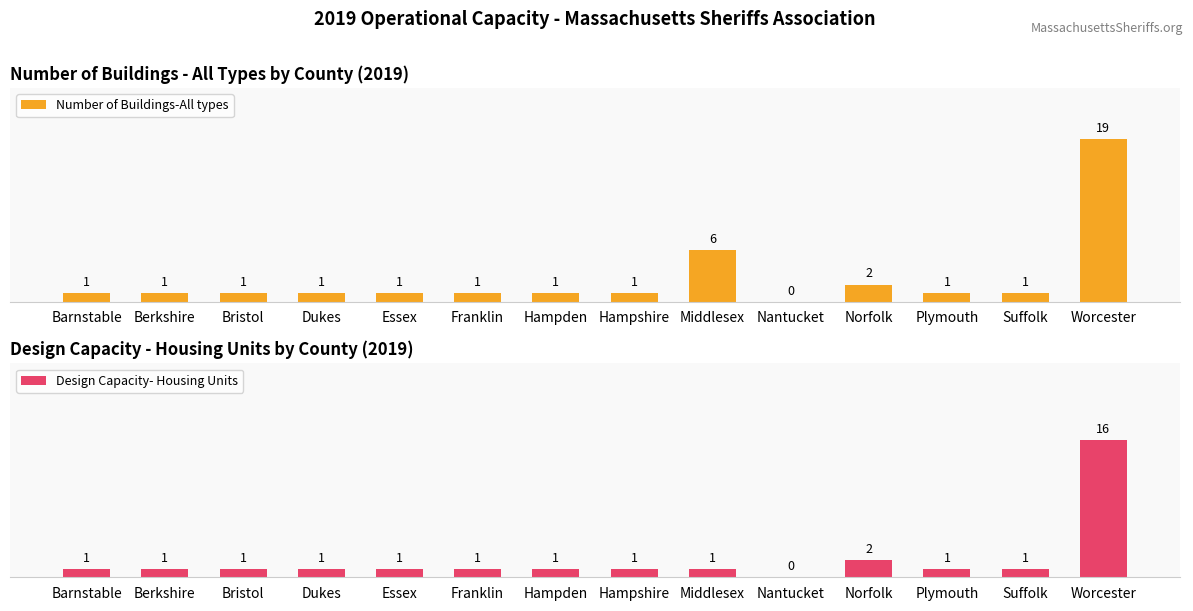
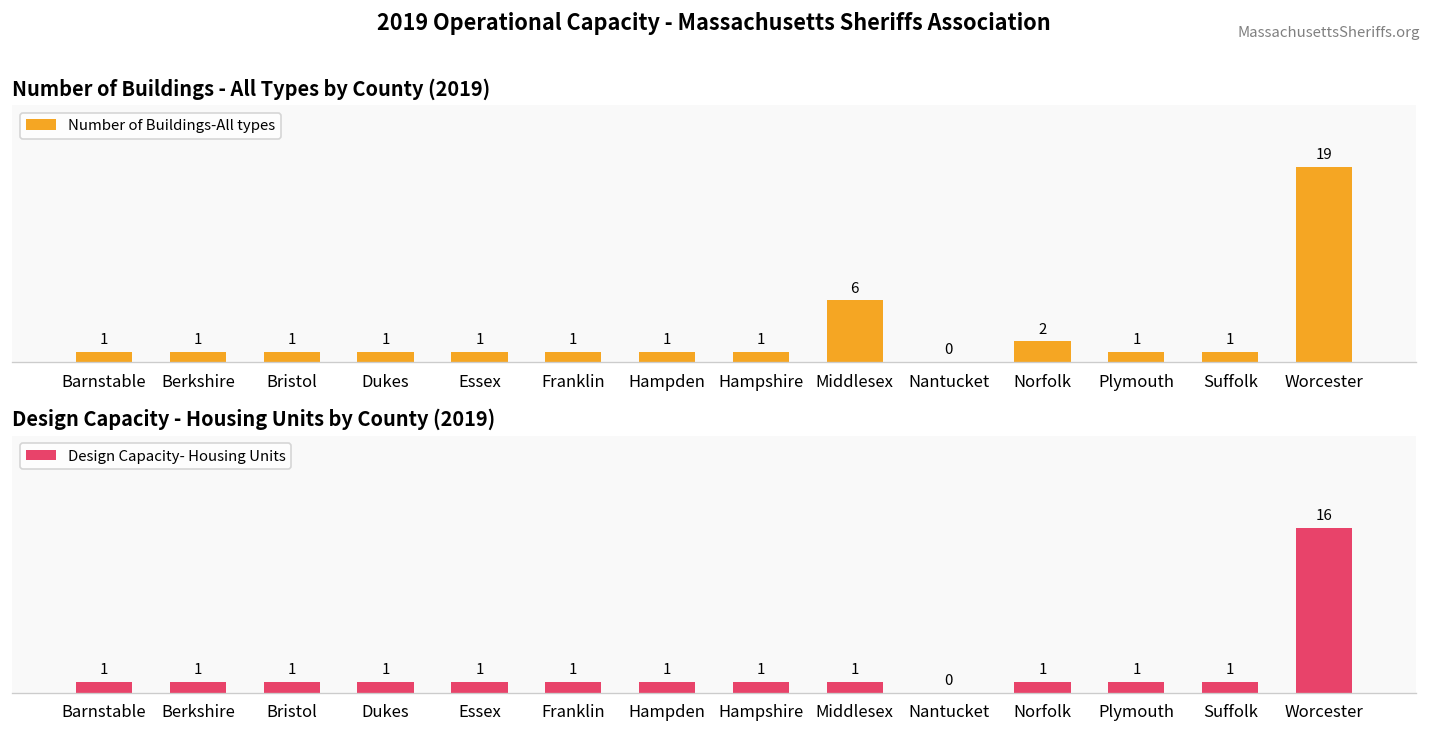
Design Capacity - Housing Units by County (2019), Norfolk: 2 -> 1
